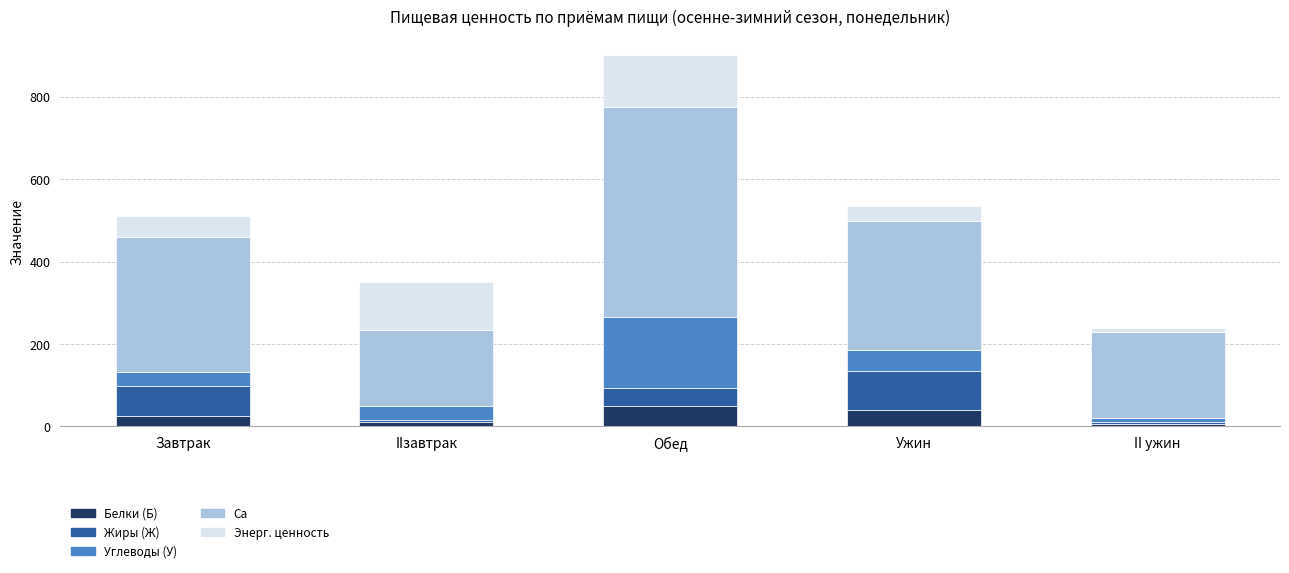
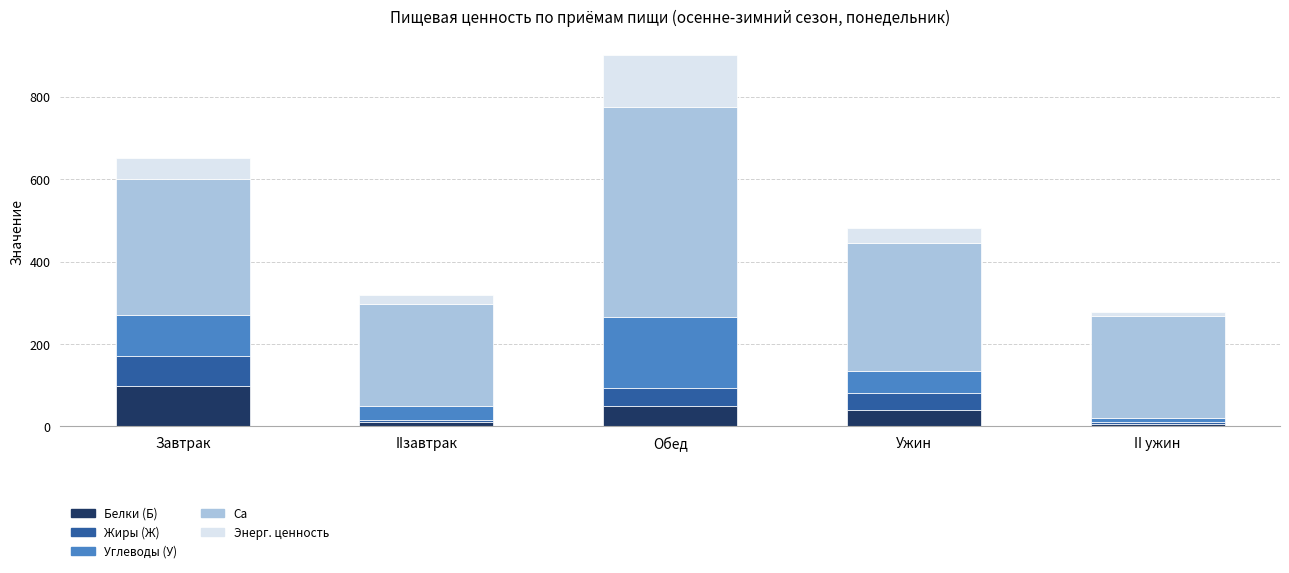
Белки (Б), Завтрак: 30 -> 100
Углеводы (У), Завтрак: 30 -> 100
Са, IIзавтрак: 190 -> 250
Энерг. ценность, IIзавтрак: 120 -> 20
Жиры (Ж), Ужин: 90 -> 40
Са, II ужин: 210 -> 250
